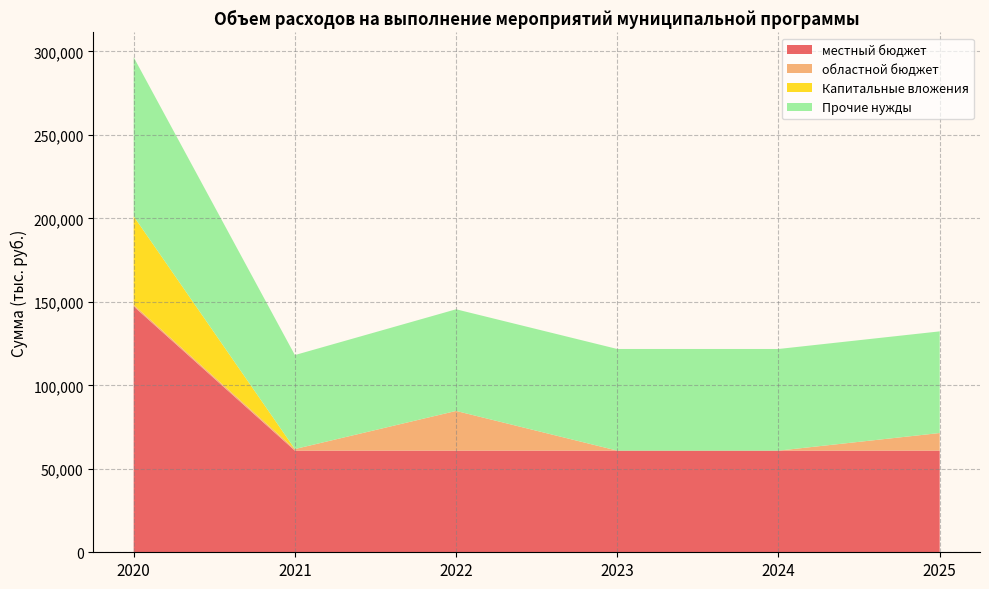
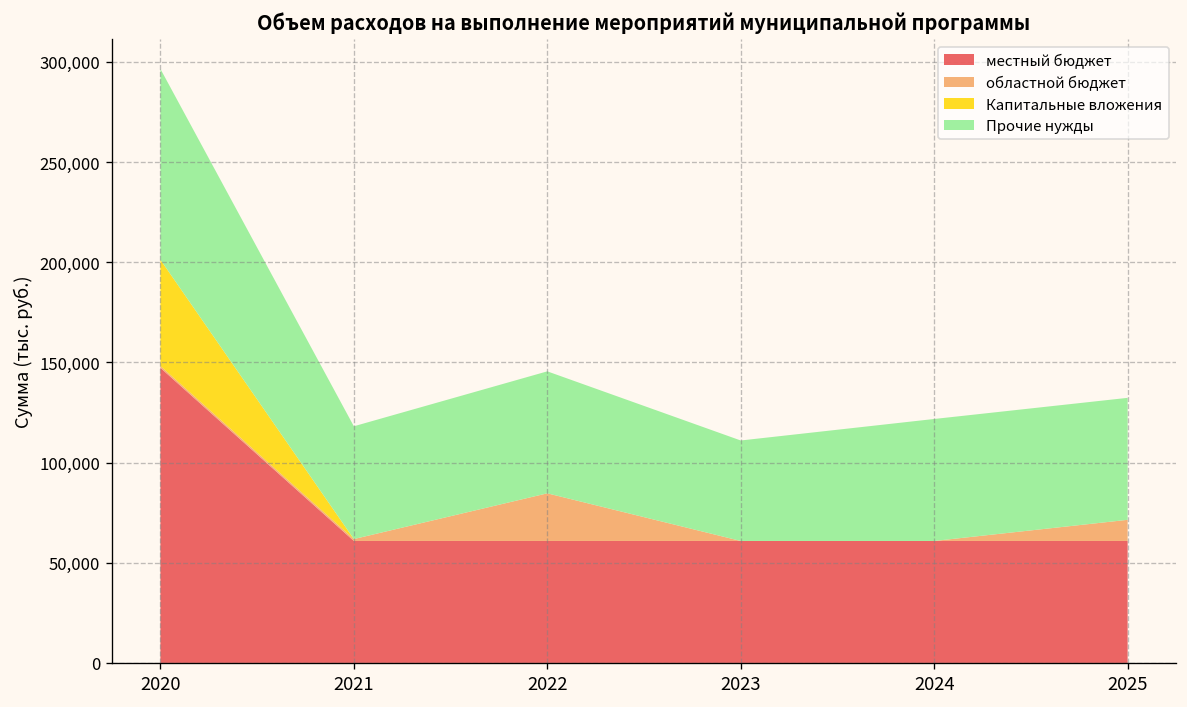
Прочие нужды, 2023: 61,000 -> 50,000
